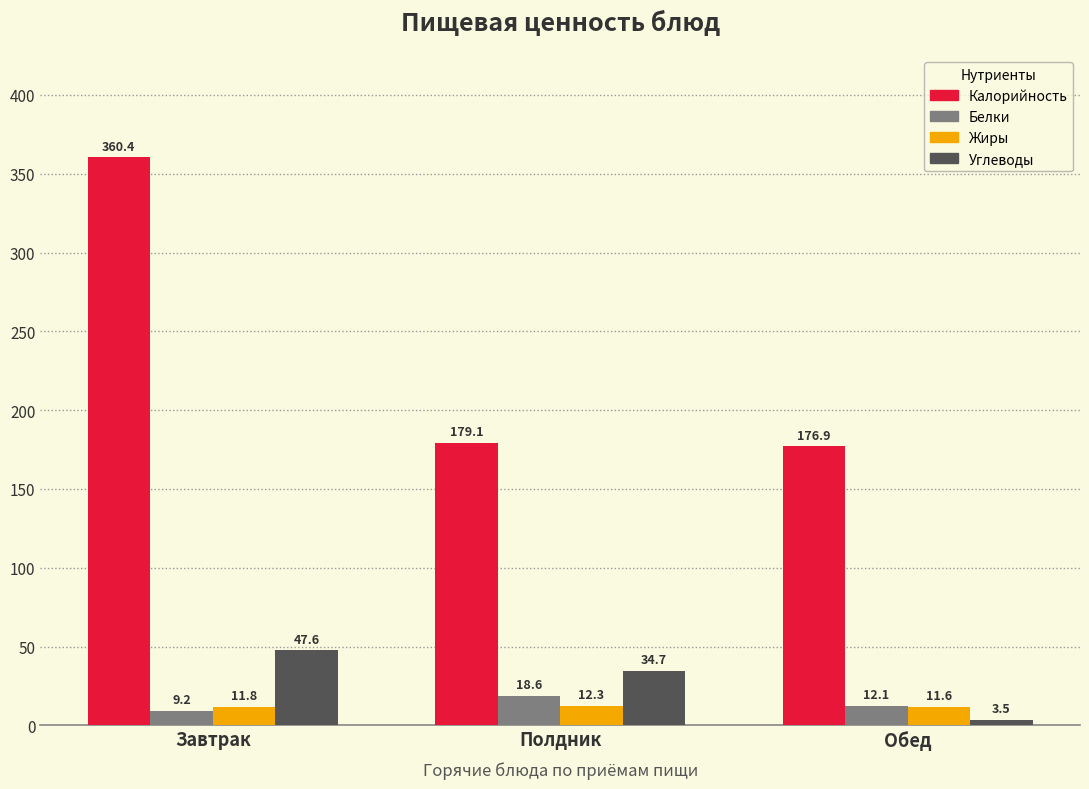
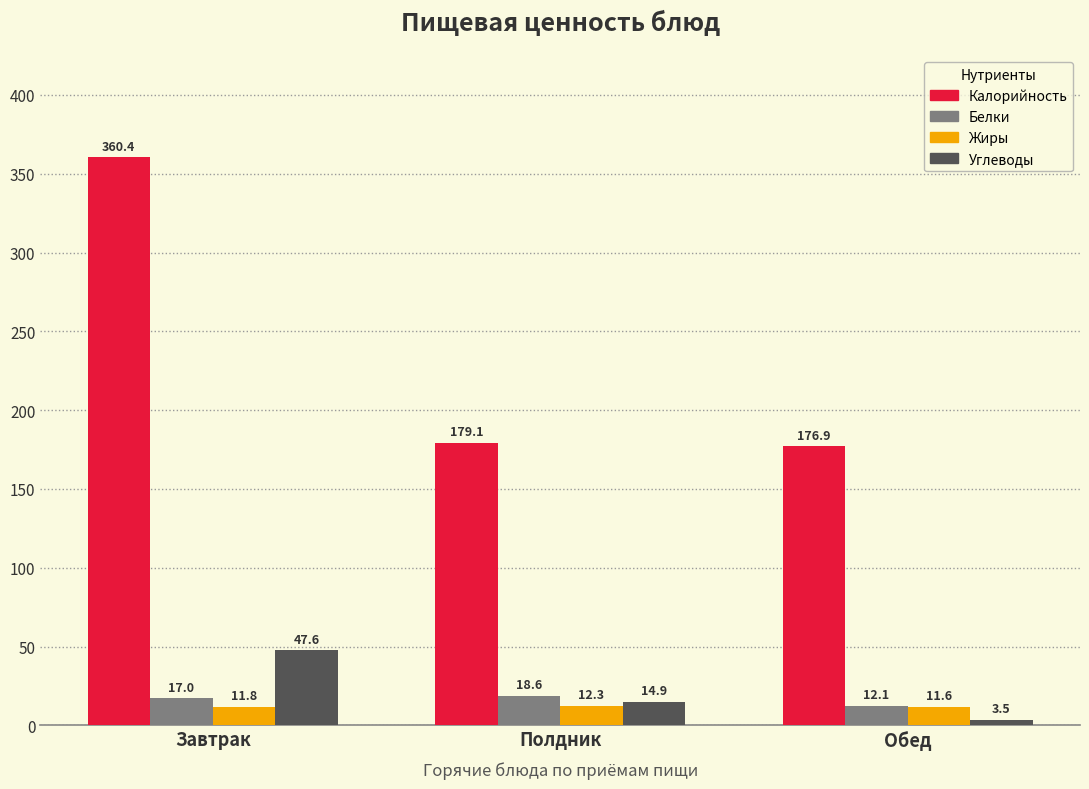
Белки, Завтрак: 9.2 -> 17.0
Углеводы, Полдник: 34.7 -> 14.9
